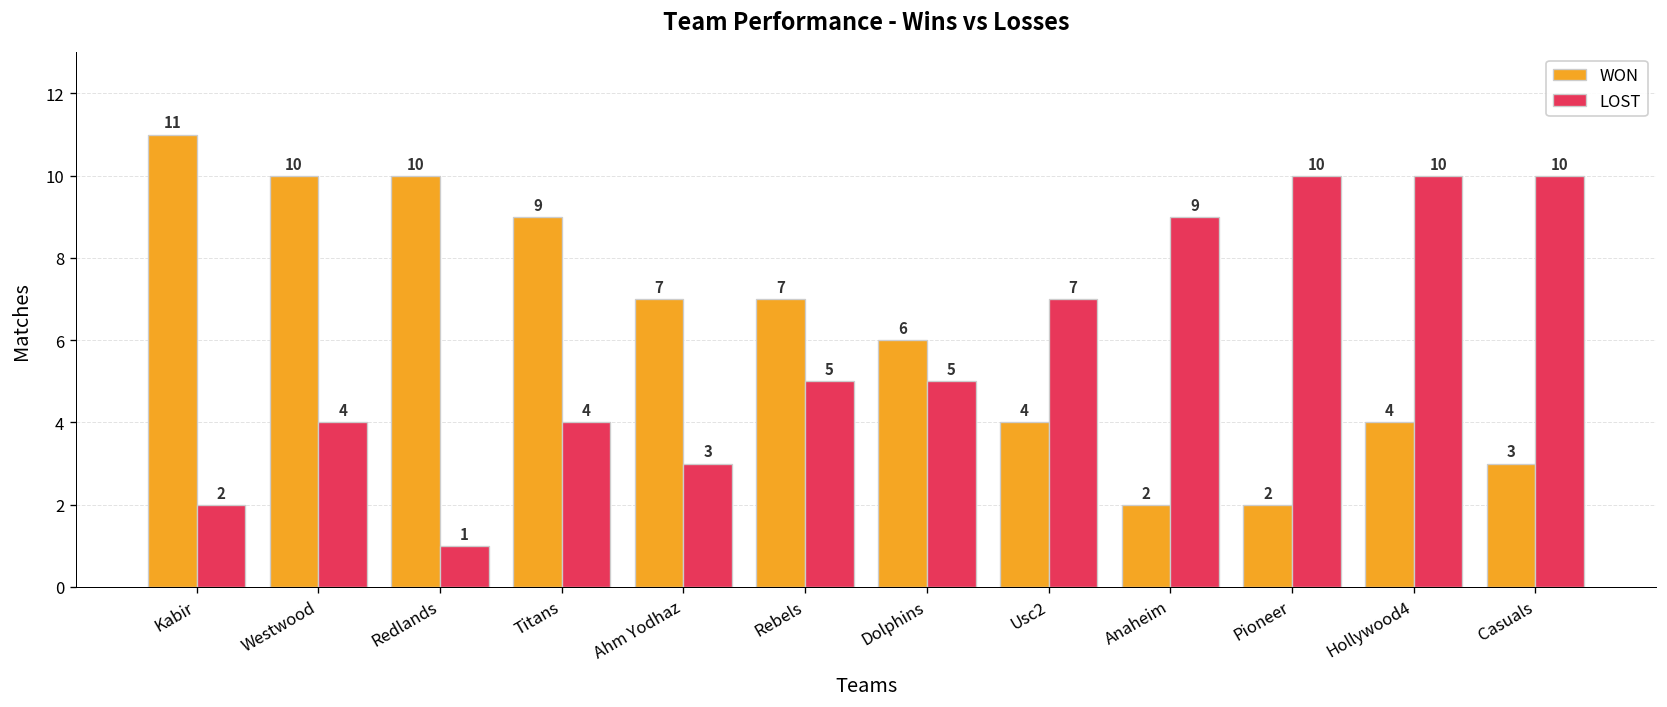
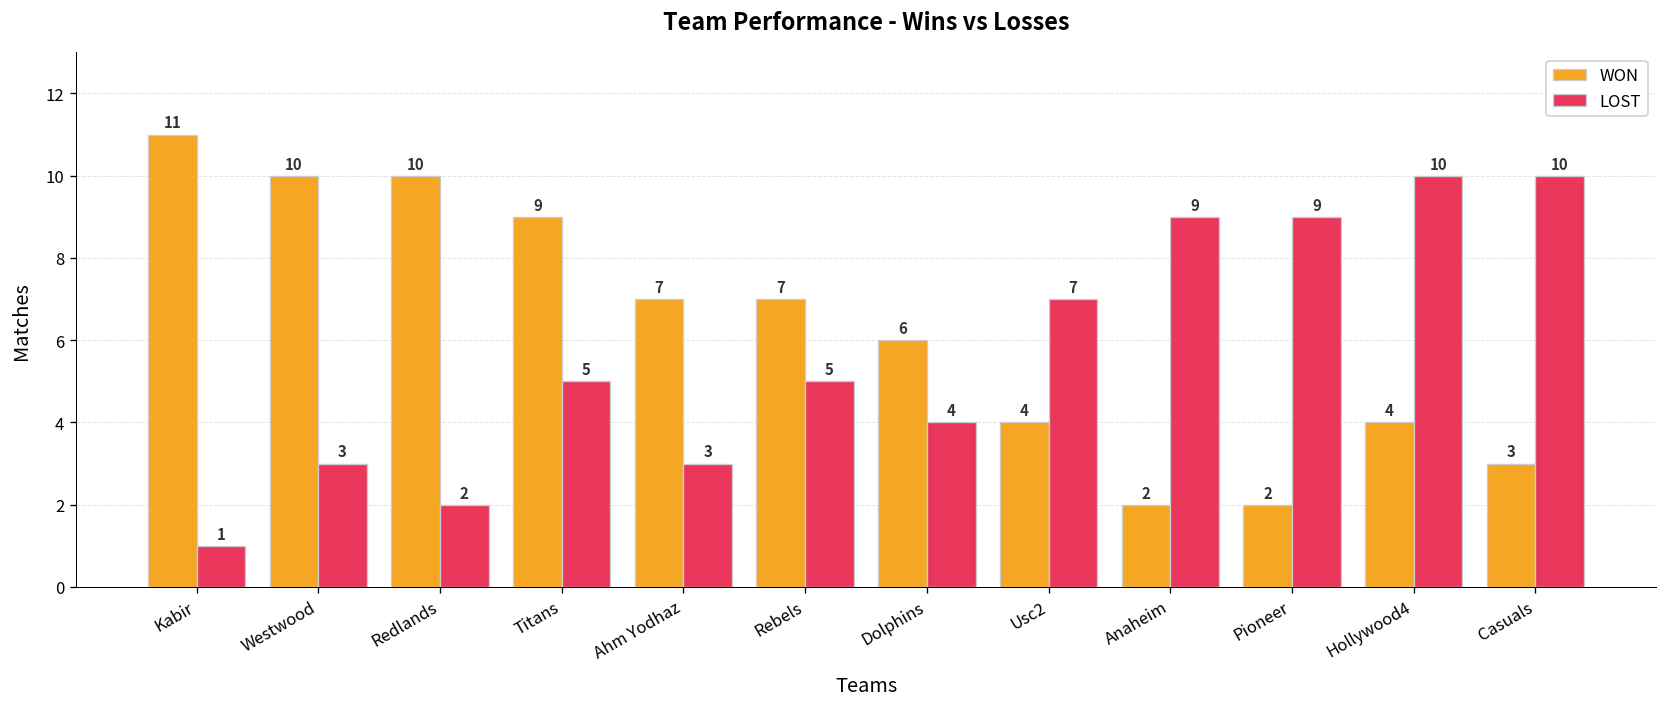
LOST, Kabir: 2 -> 1
LOST, Westwood: 4 -> 3
LOST, Redlands: 1 -> 2
LOST, Titans: 4 -> 5
LOST, Dolphins: 5 -> 4
LOST, Pioneer: 10 -> 9
